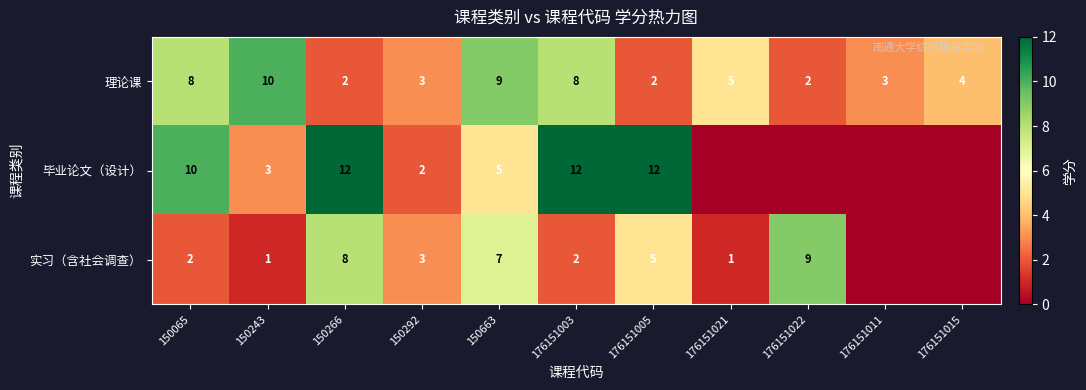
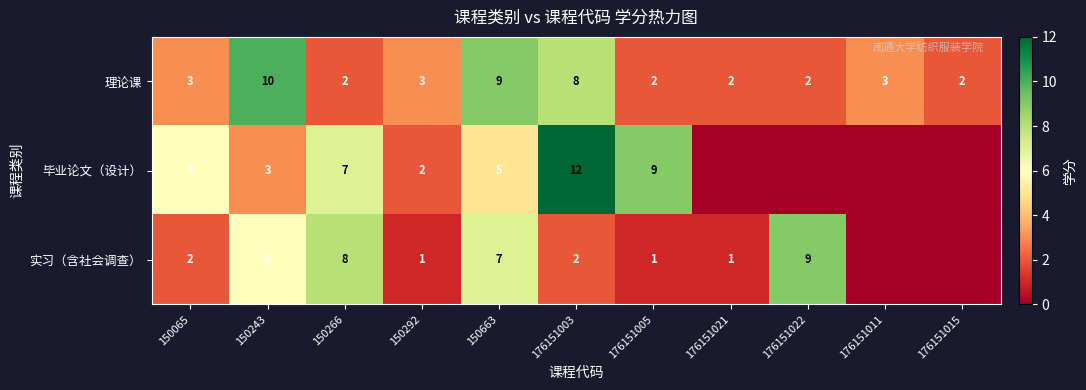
理论课, 150065: 8 -> 3
理论课, 176151021: 5 -> 2
理论课, 176151015: 4 -> 2
毕业论文（设计）, 150065: 10 -> 6
毕业论文（设计）, 150266: 12 -> 7
毕业论文（设计）, 176151005: 12 -> 9
实习（含社会调查）, 150243: 1 -> 6
实习（含社会调查）, 150292: 3 -> 1
实习（含社会调查）, 176151005: 5 -> 1
